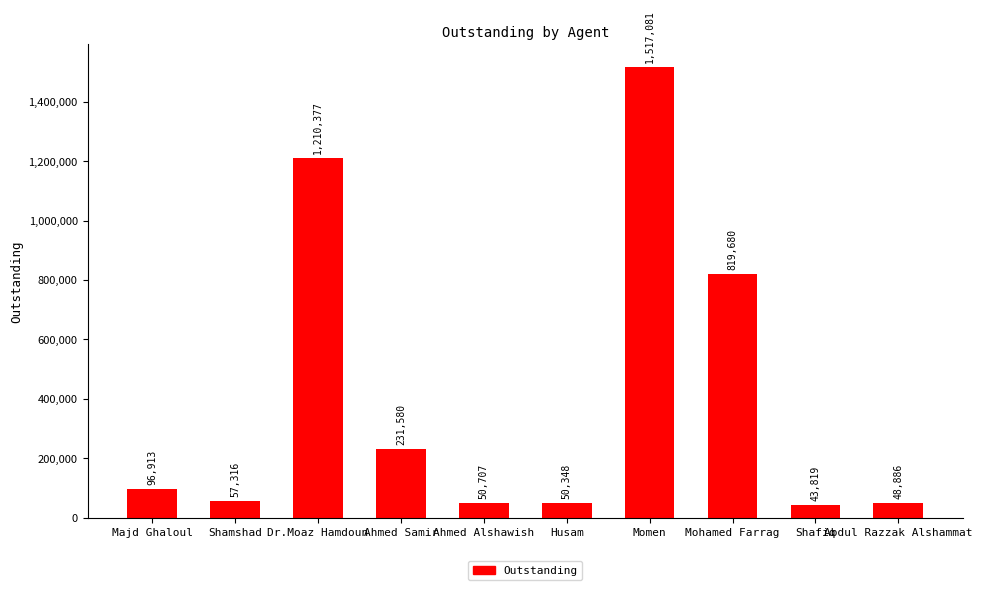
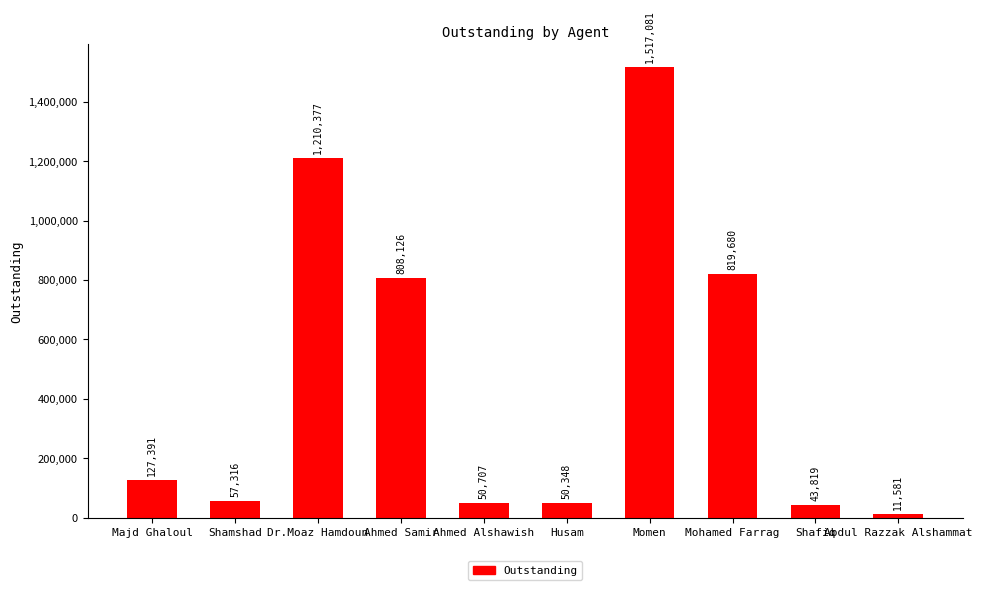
Majd Ghaloul: 96,913 -> 127,391
Ahmed Samir: 231,580 -> 808,126
Abdul Razzak Alshammat: 48,886 -> 11,581
